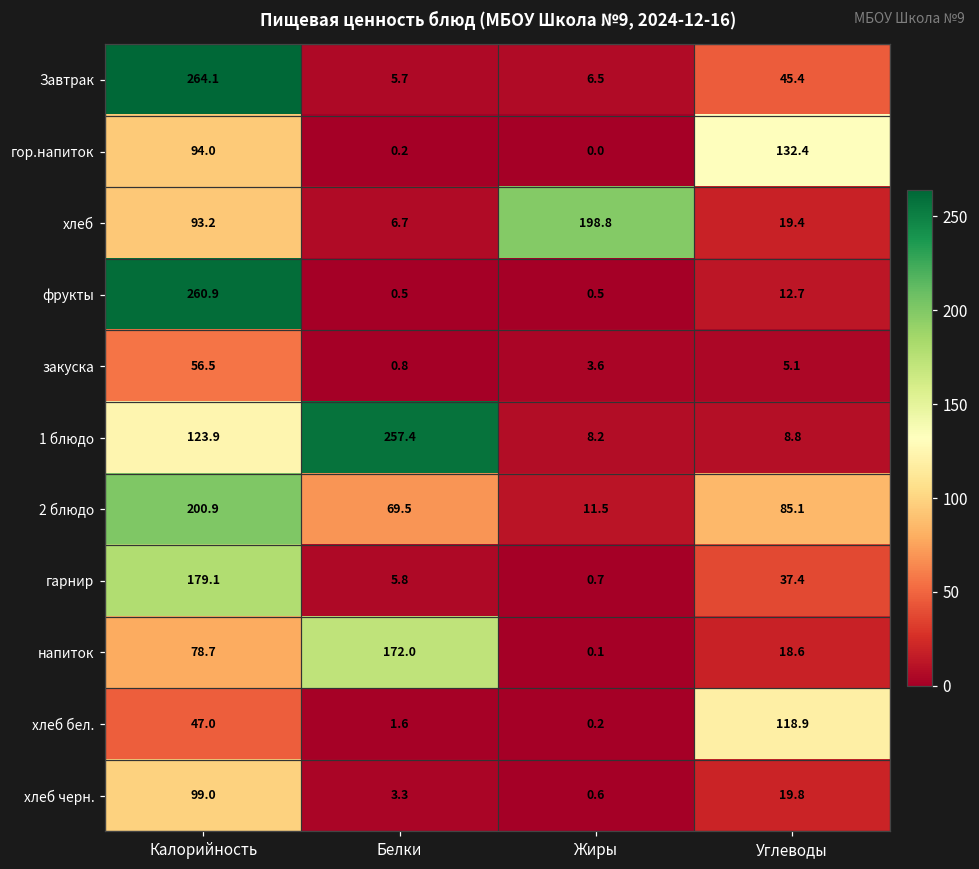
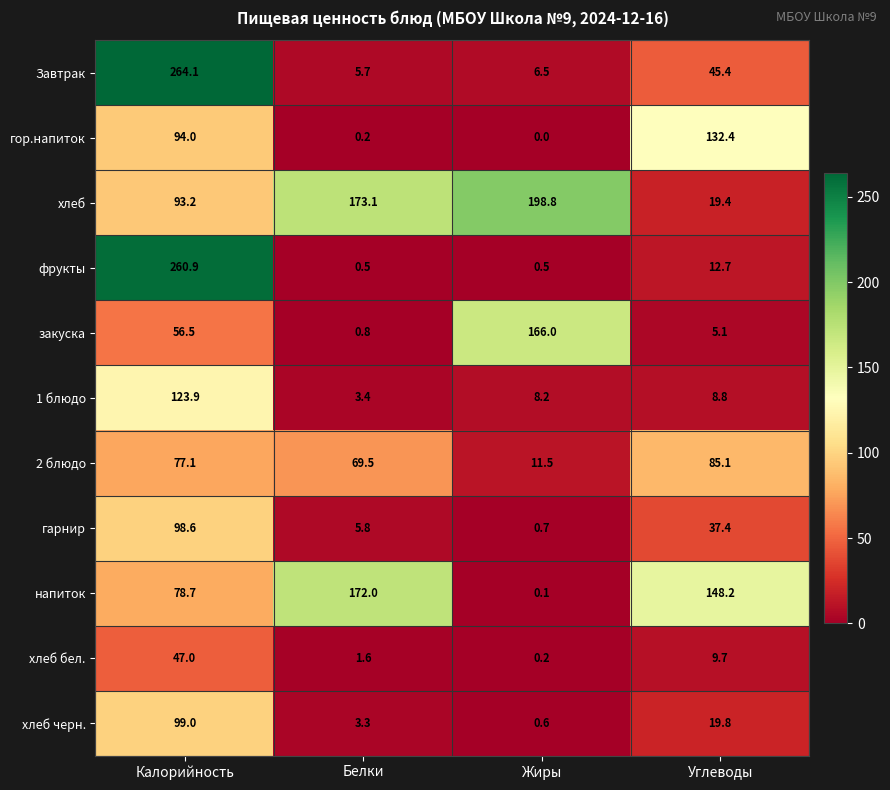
хлеб, Белки: 6.7 -> 173.1
закуска, Жиры: 3.6 -> 166.0
1 блюдо, Белки: 257.4 -> 3.4
2 блюдо, Калорийность: 200.9 -> 77.1
гарнир, Калорийность: 179.1 -> 98.6
напиток, Углеводы: 18.6 -> 148.2
хлеб бел., Углеводы: 118.9 -> 9.7
